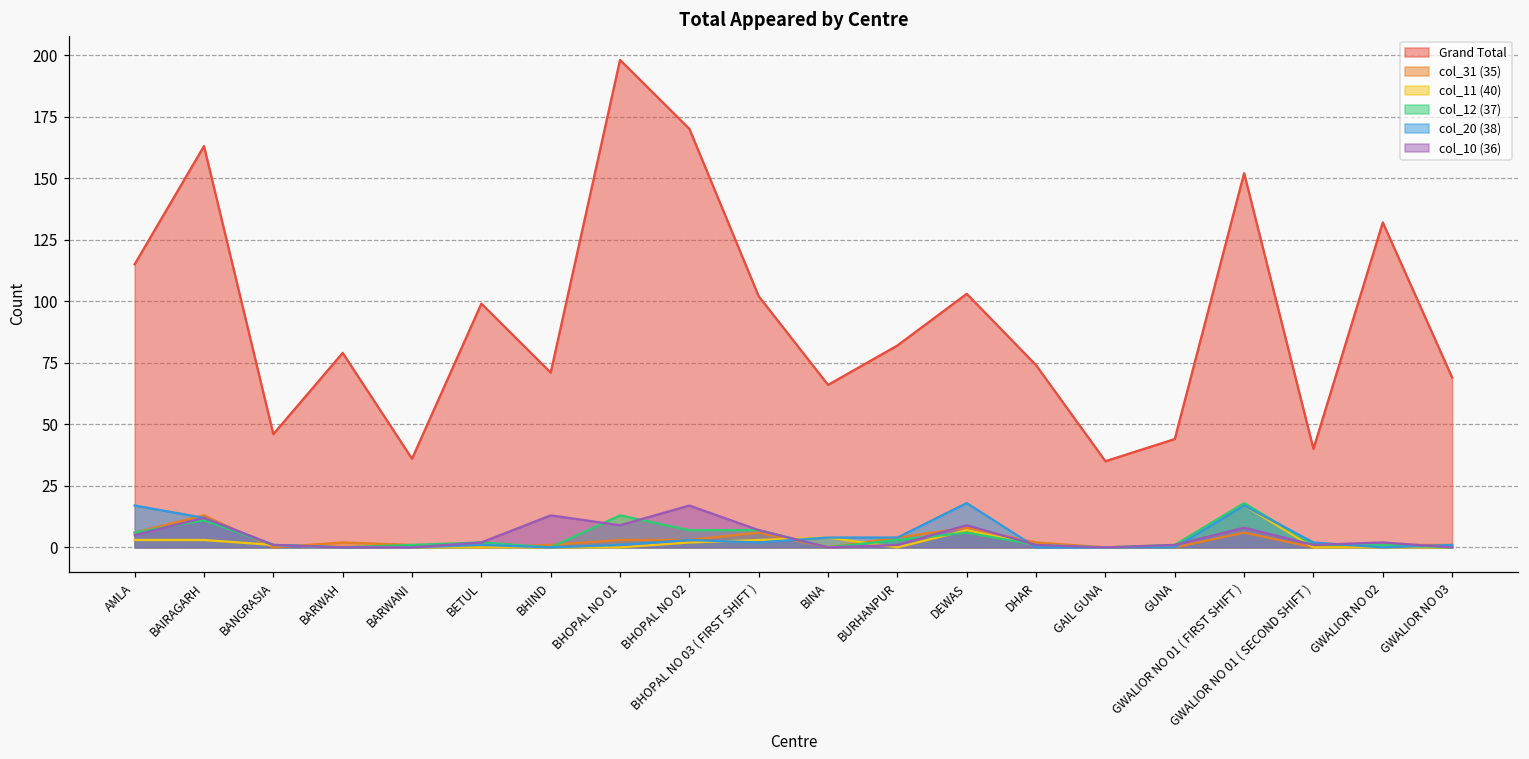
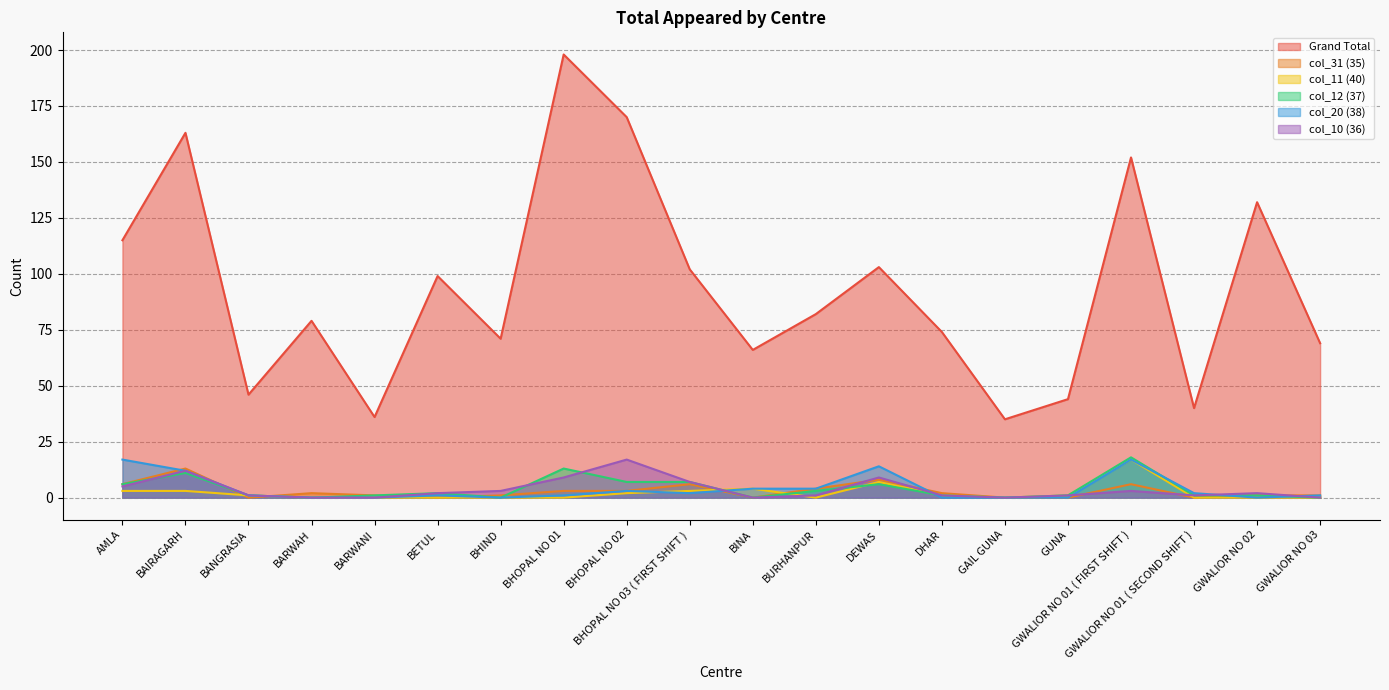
col_10 (36), BHIND: 13 -> 3
col_20 (38), DEWAS: 18 -> 14
col_10 (36), GWALIOR NO 01 ( FIRST SHIFT ): 8 -> 3
